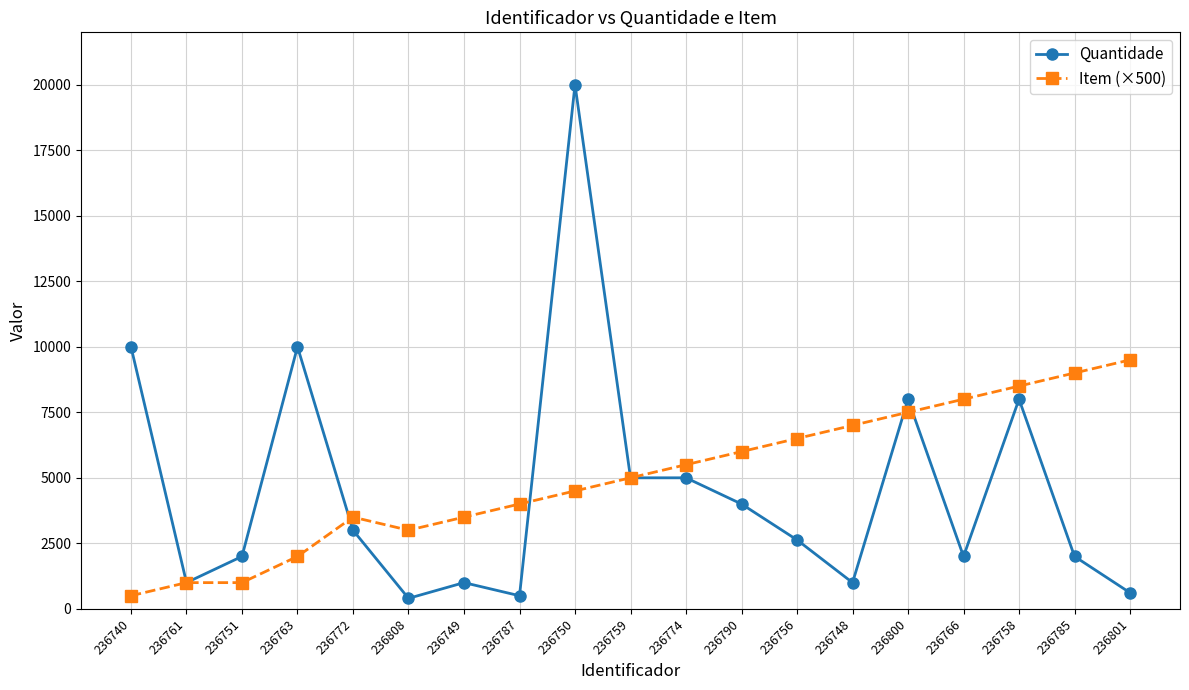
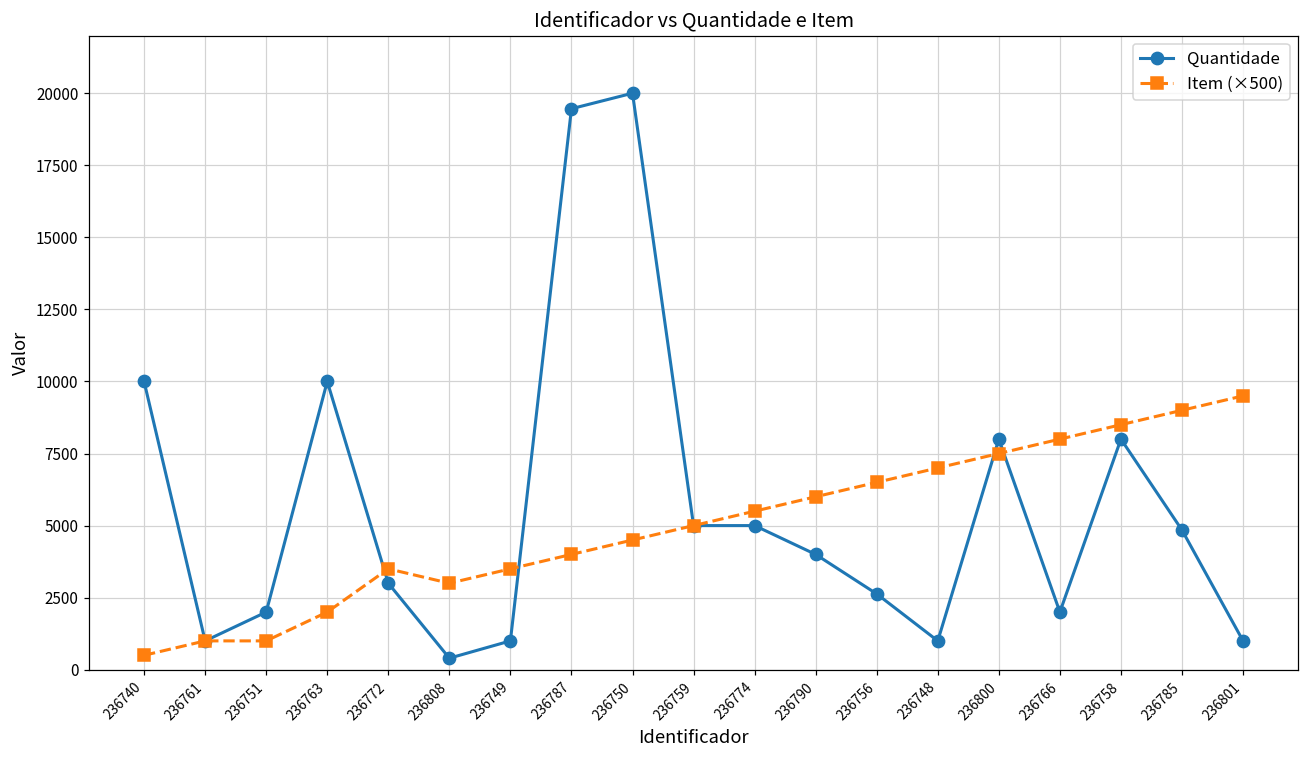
Quantidade, 236787: 500 -> 19500
Quantidade, 236785: 2000 -> 4800
Quantidade, 236801: 600 -> 1000
